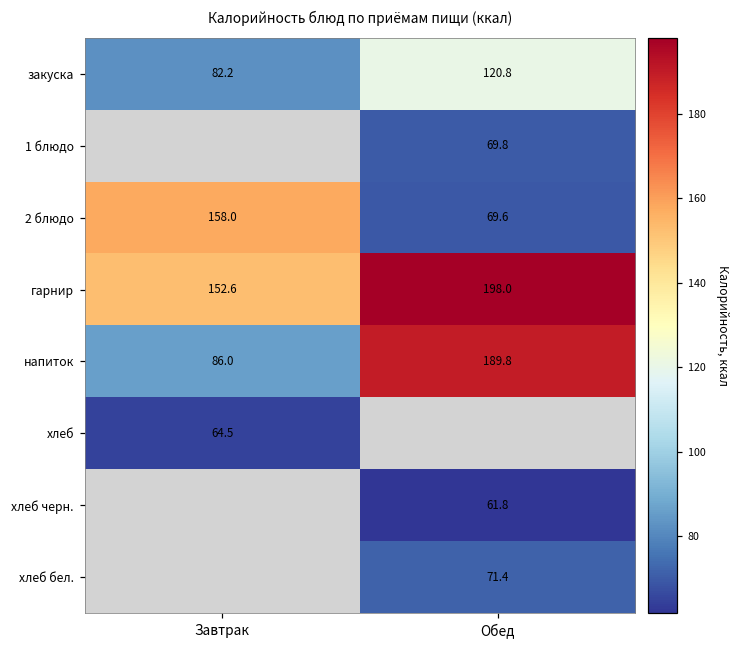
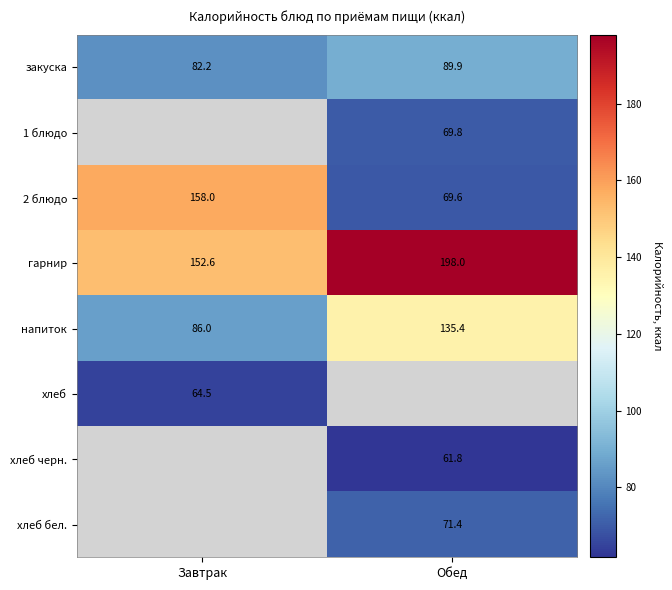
закуска, Обед: 120.8 -> 89.9
напиток, Обед: 189.8 -> 135.4
